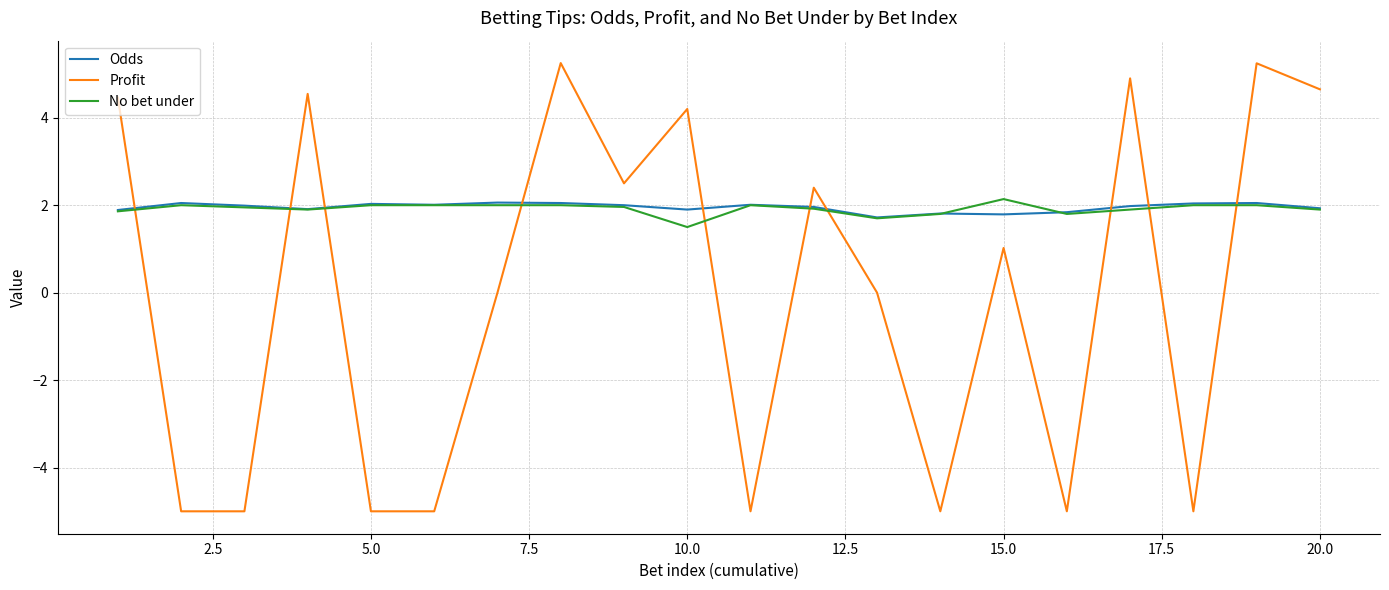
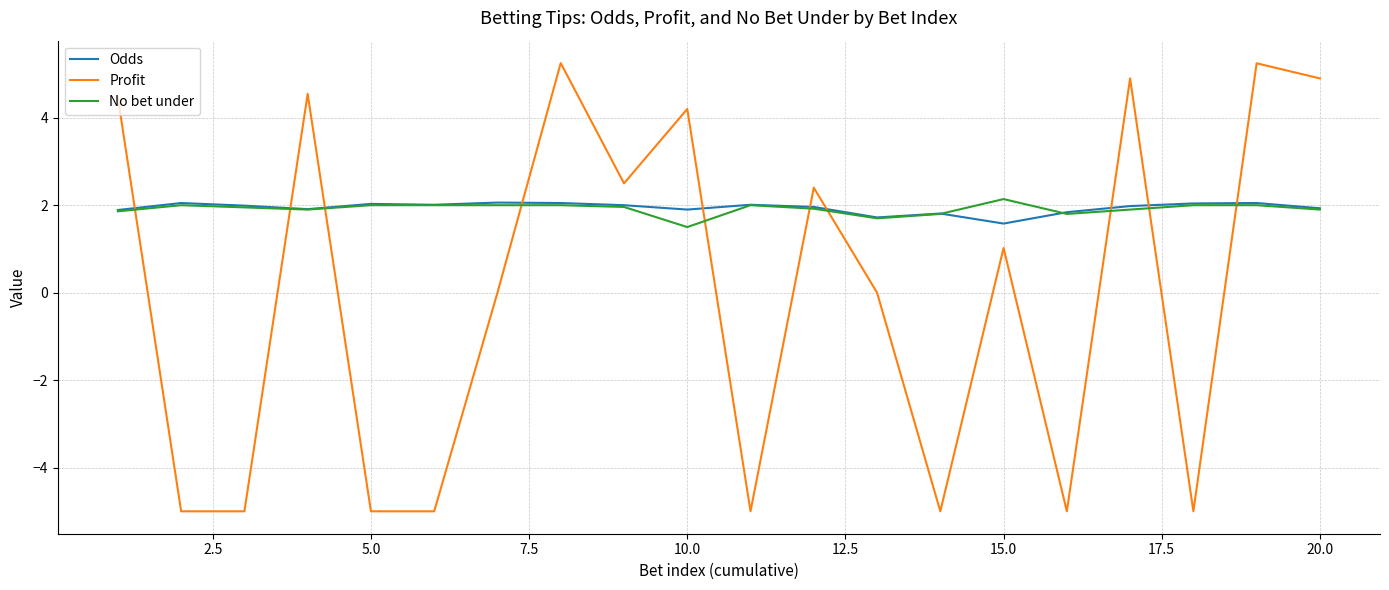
Odds, 15.0: 1.8 -> 1.6
Profit, 20.0: 4.7 -> 4.9
